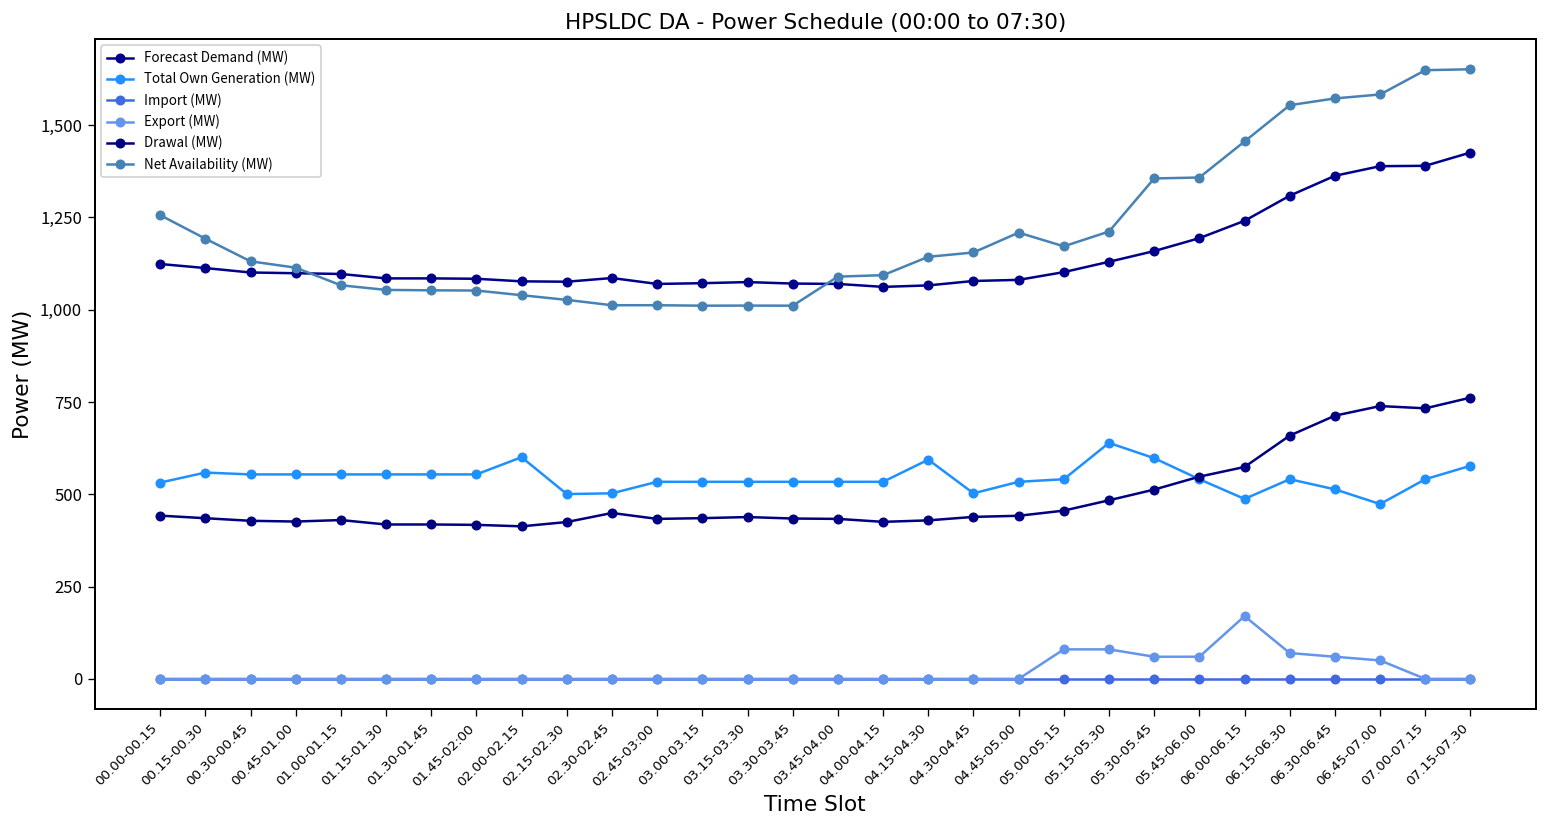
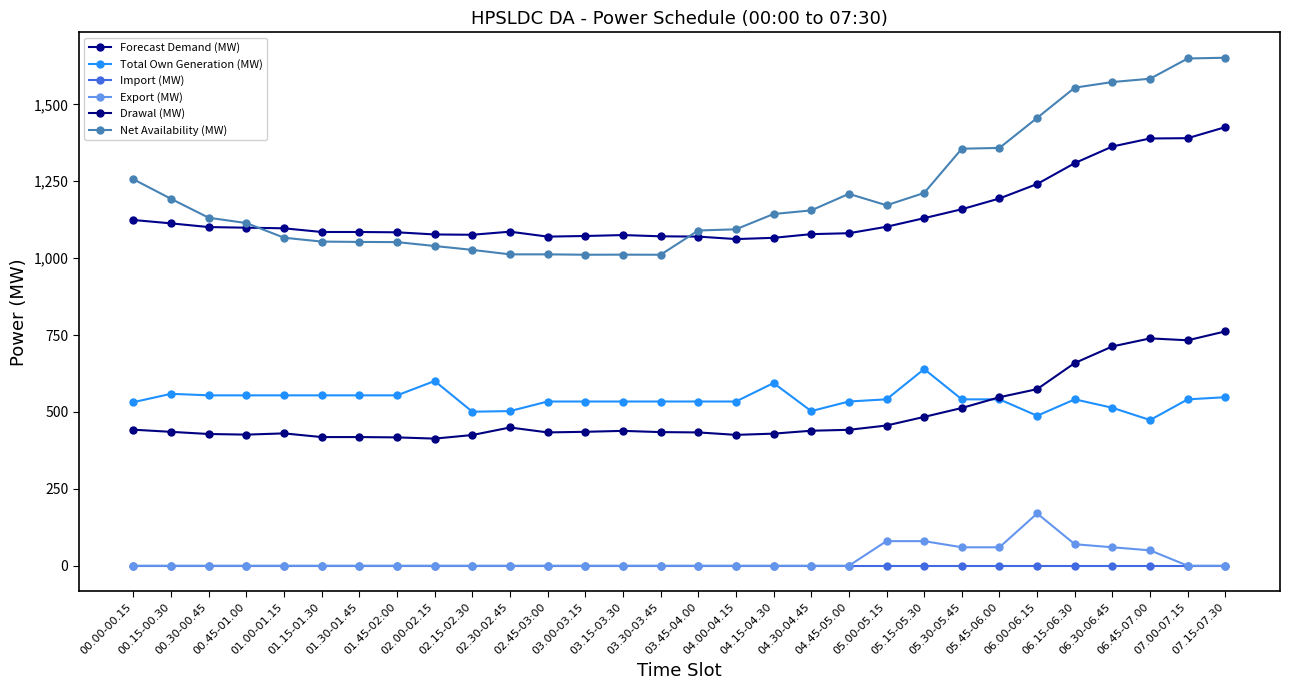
Total Own Generation (MW), 05.30-05.45: 600 -> 540
Total Own Generation (MW), 07.15-07.30: 580 -> 550
